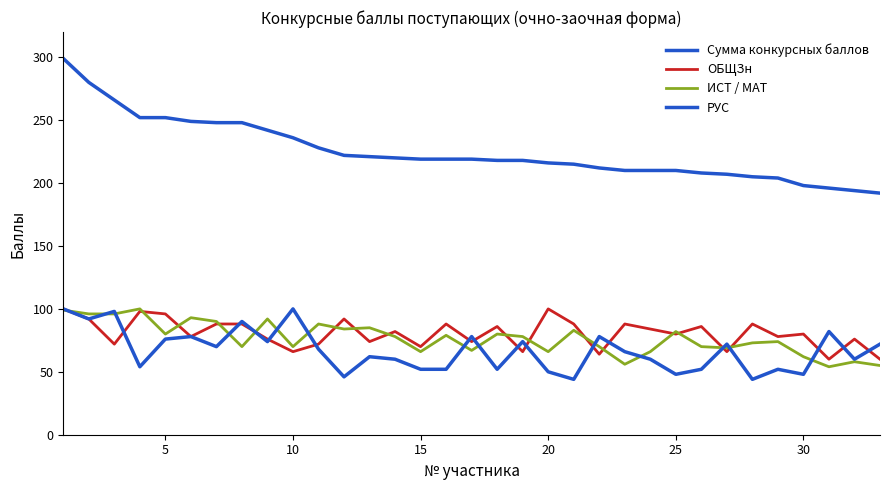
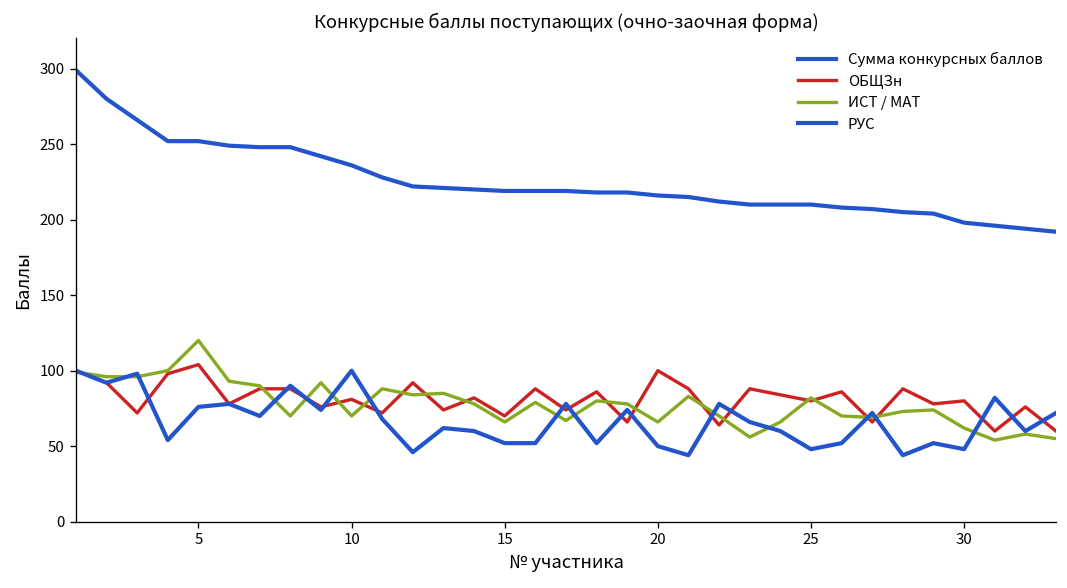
ОБЩЗн, 5: 96 -> 104
ИСТ / МАТ, 5: 80 -> 120
ОБЩЗн, 10: 66 -> 81
